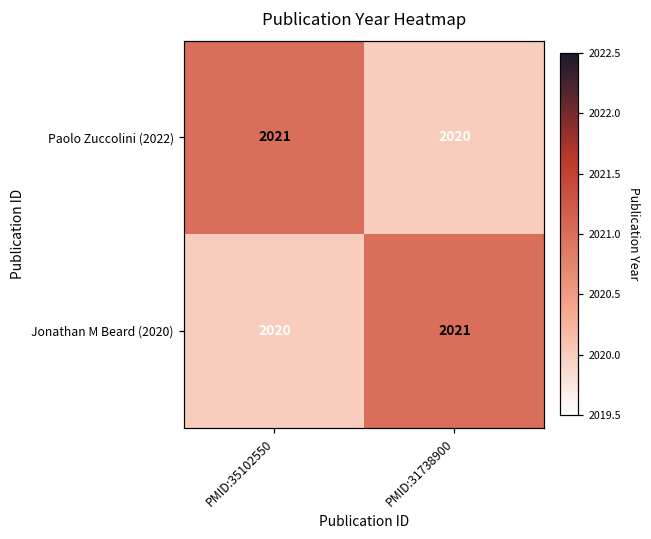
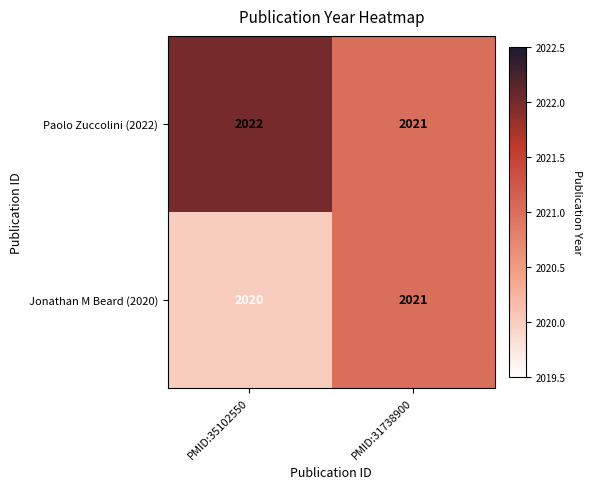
Paolo Zuccolini (2022), PMID:35102550: 2021 -> 2022
Paolo Zuccolini (2022), PMID:31738900: 2020 -> 2021
